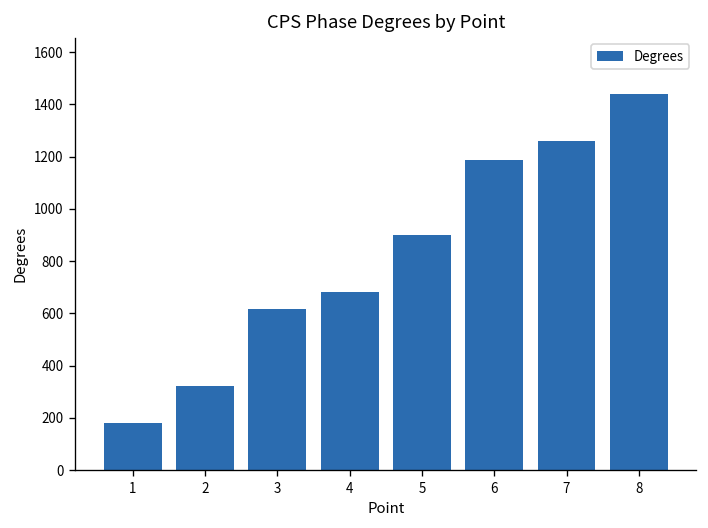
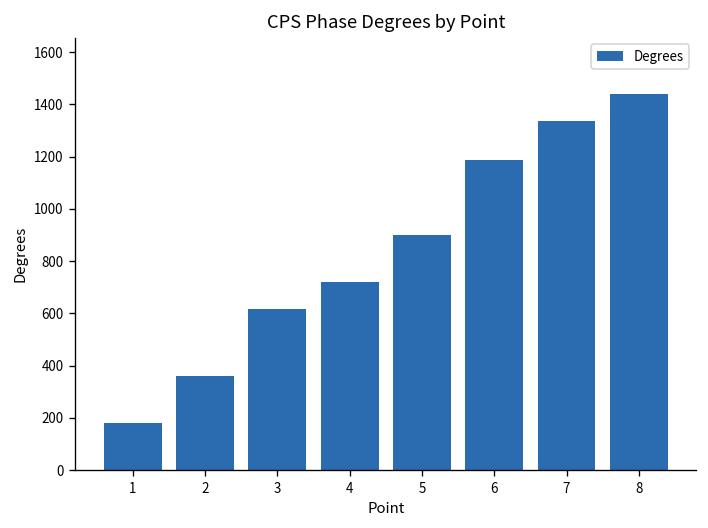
2: 320 -> 360
4: 680 -> 720
7: 1260 -> 1340
